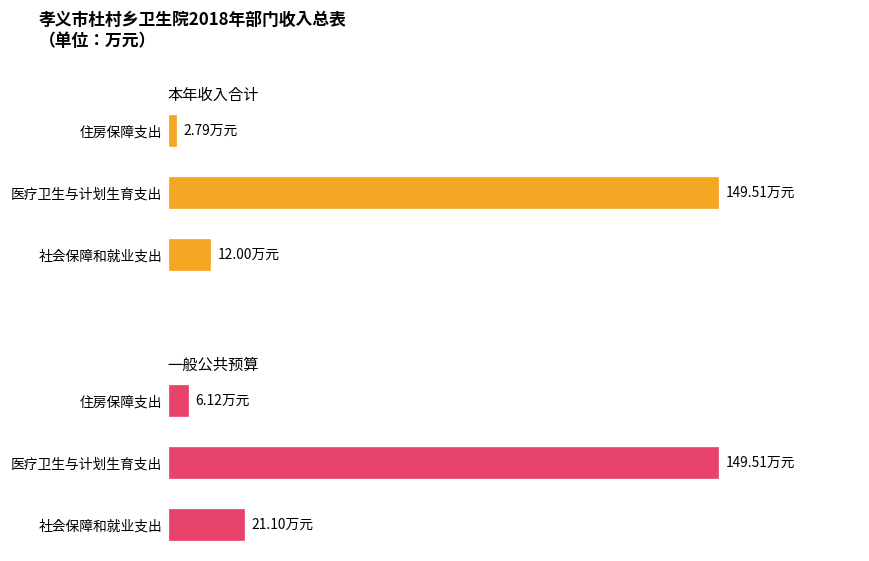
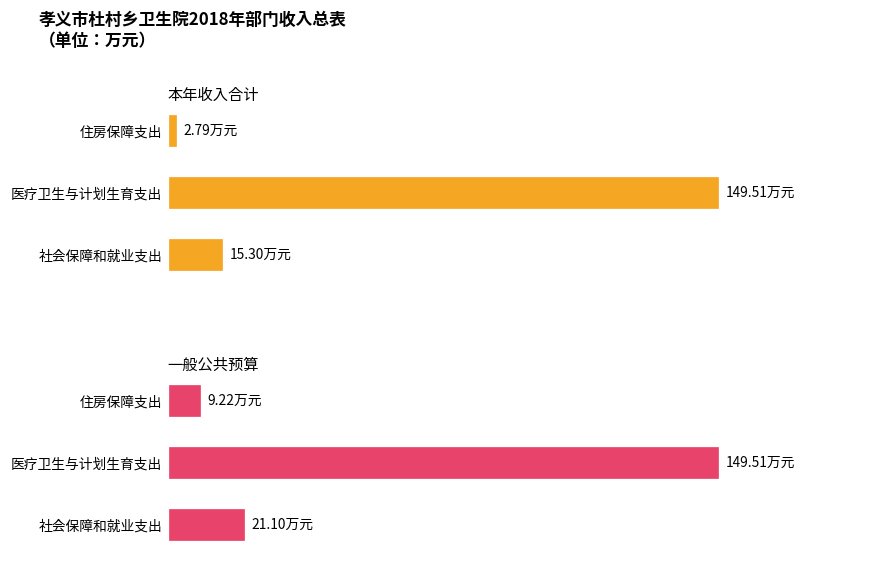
本年收入合计, 社会保障和就业支出: 12.00 -> 15.30
一般公共预算, 住房保障支出: 6.12 -> 9.22
